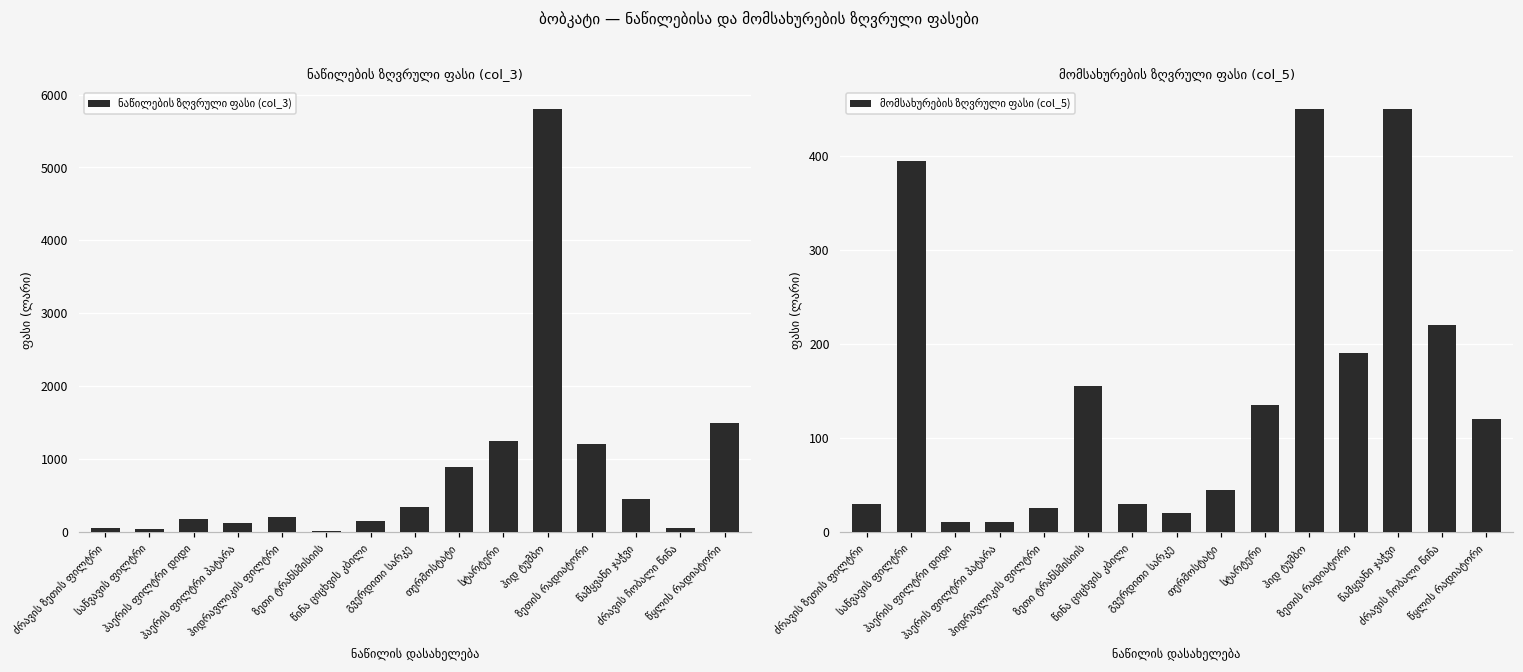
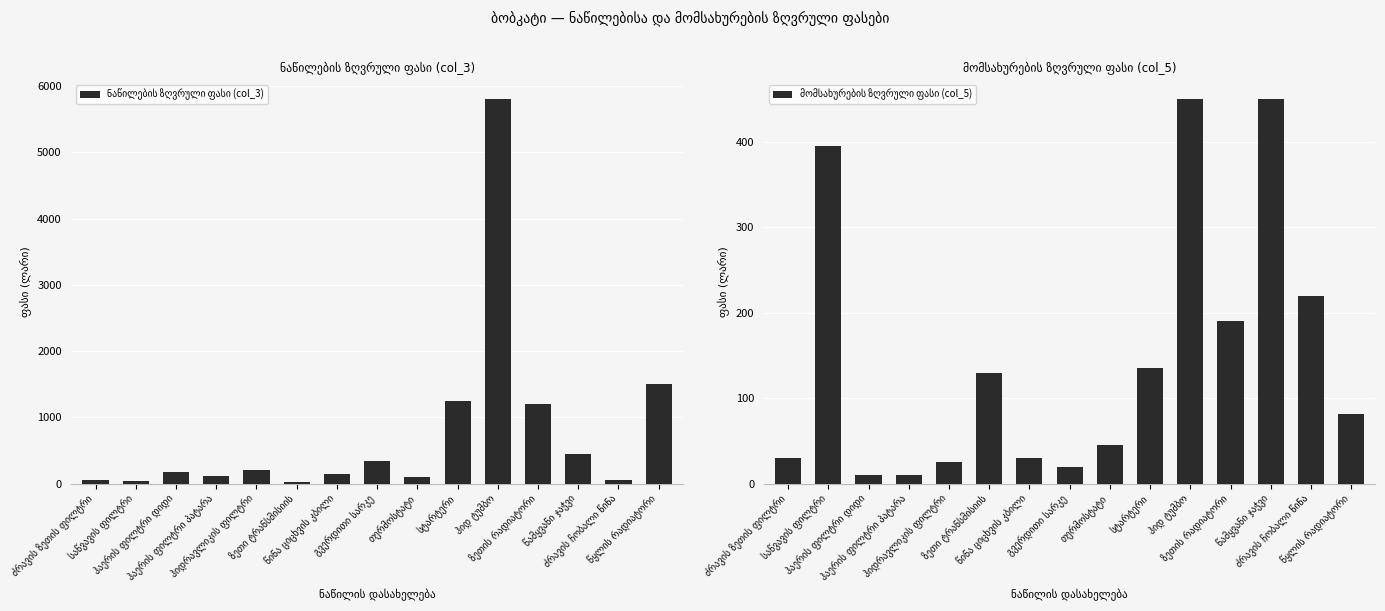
ნაწილების ზღვრული ფასი (col_3), თერმოსტატი: 900 -> 100
მომსახურების ზღვრული ფასი (col_5), ზეთი ტრანსმისიის: 160 -> 130
მომსახურების ზღვრული ფასი (col_5), წყლის რადიატორი: 120 -> 80
